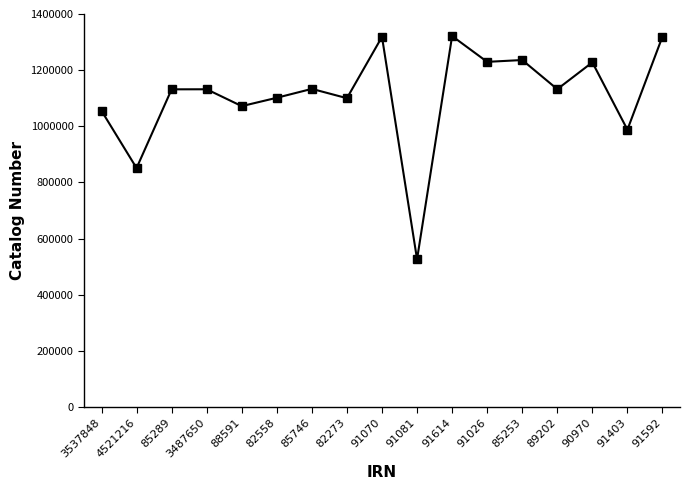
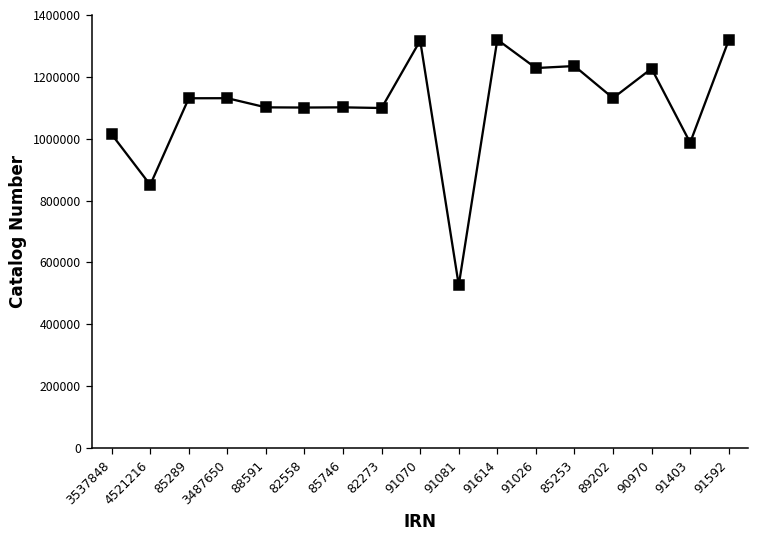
3537848: 1060000 -> 1010000
88591: 1070000 -> 1100000
85746: 1130000 -> 1100000
